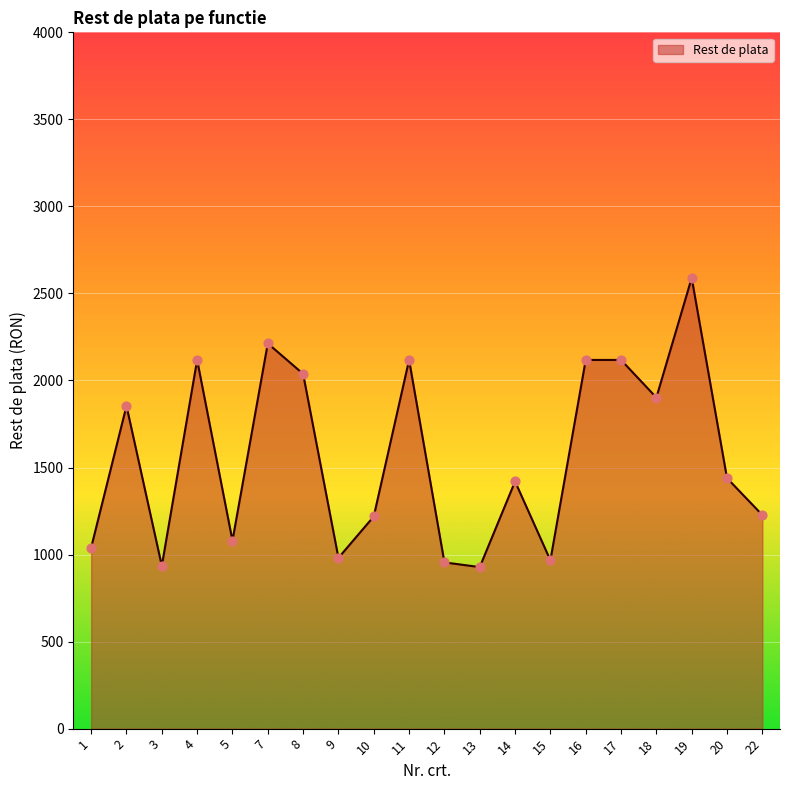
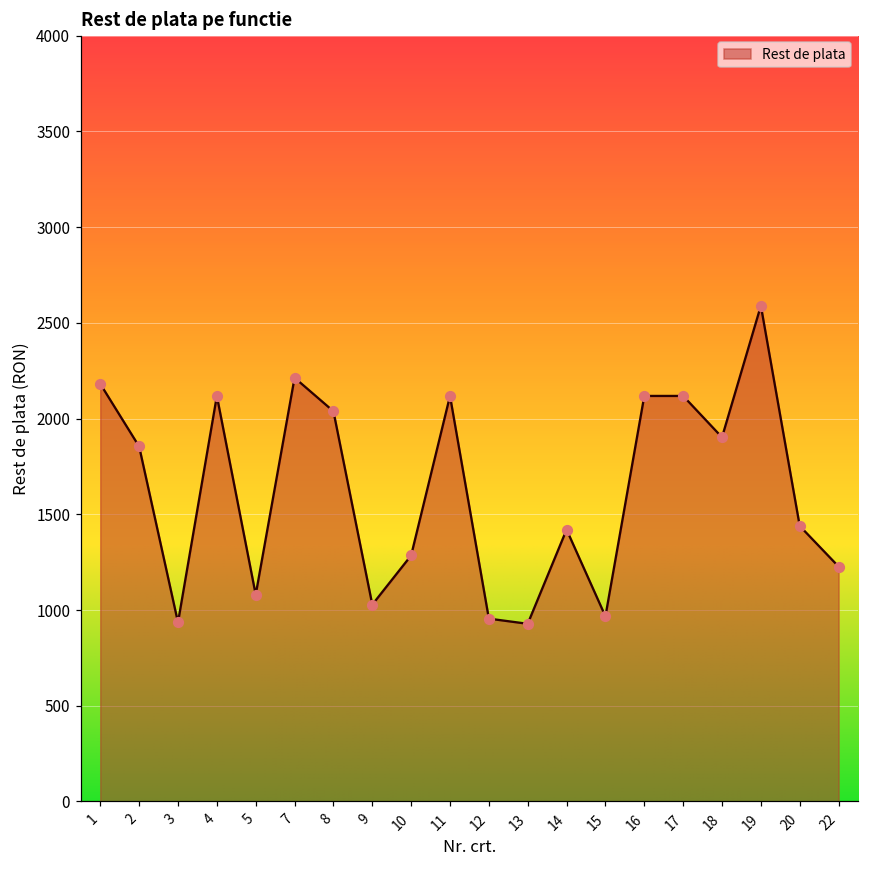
1: 1040 -> 2180
9: 980 -> 1030
10: 1220 -> 1290
